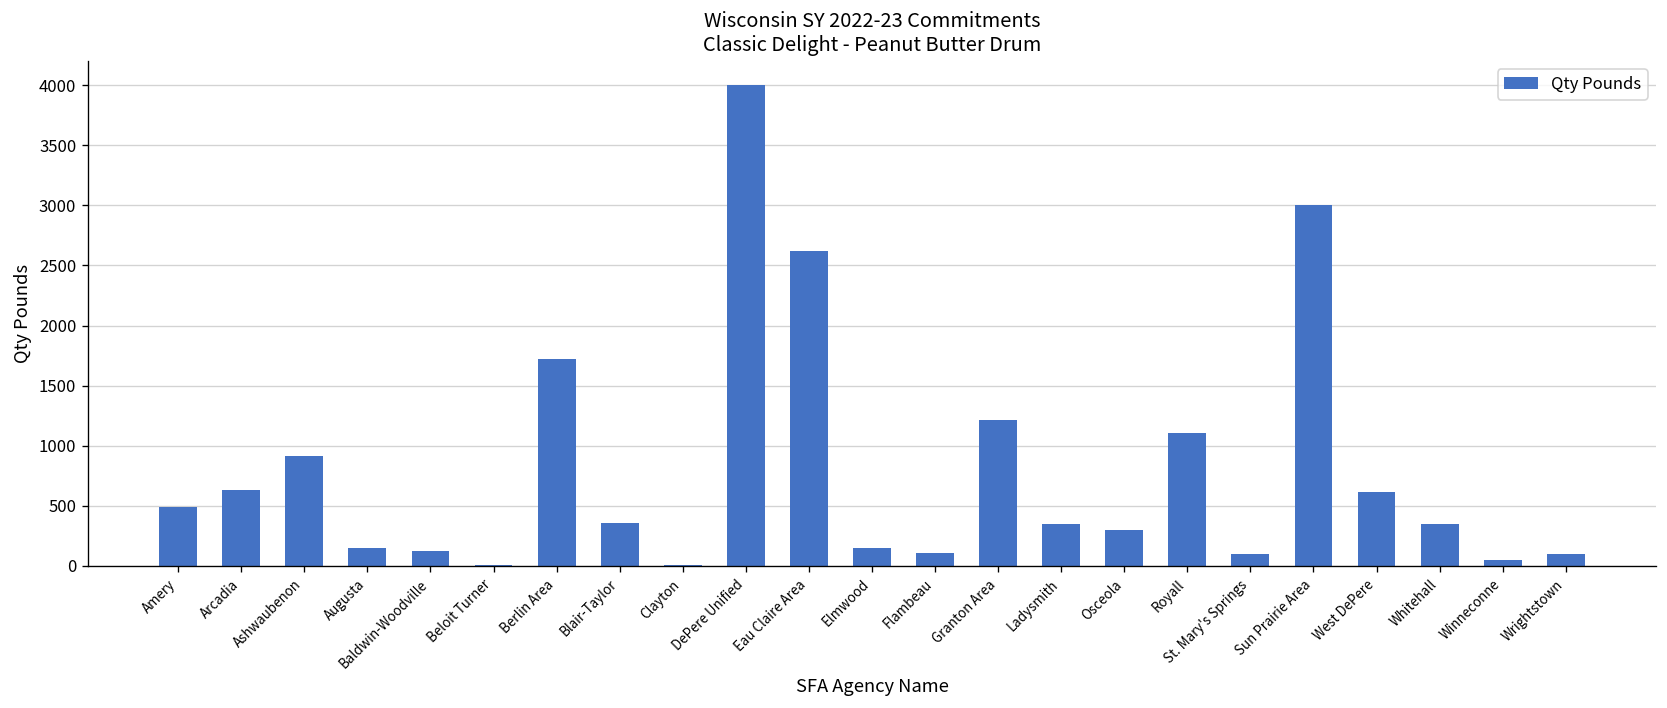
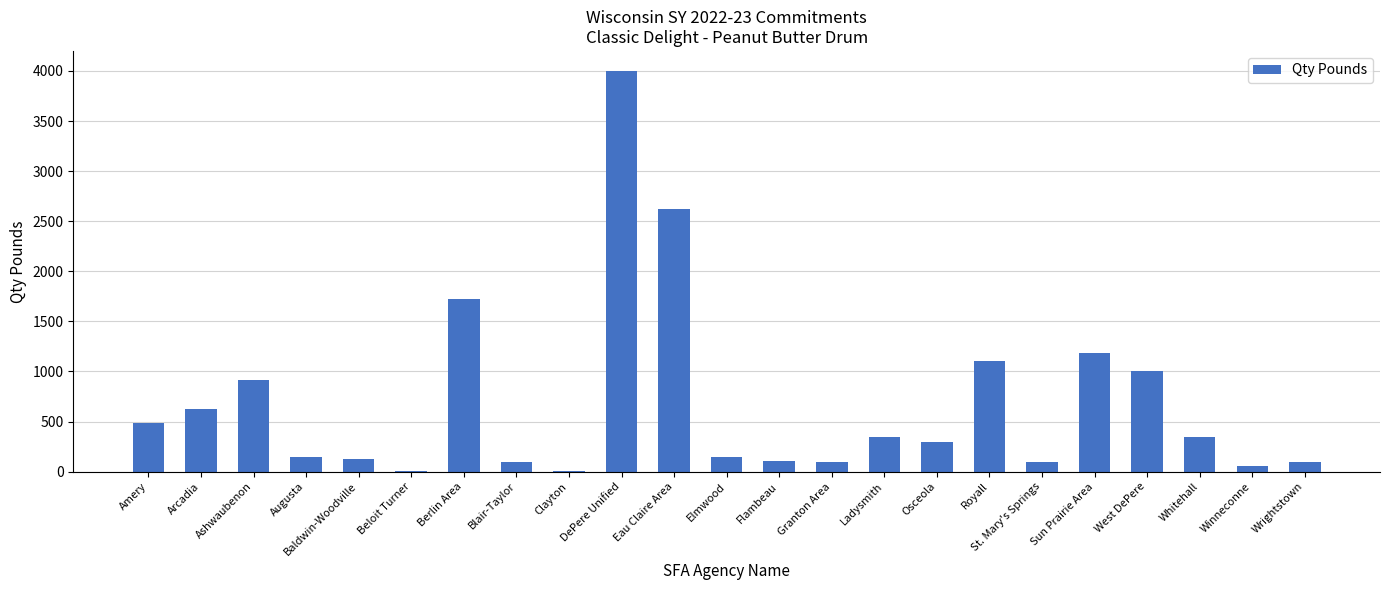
Blair-Taylor: 360 -> 100
Granton Area: 1210 -> 100
Sun Prairie Area: 3000 -> 1190
West DePere: 620 -> 1000
